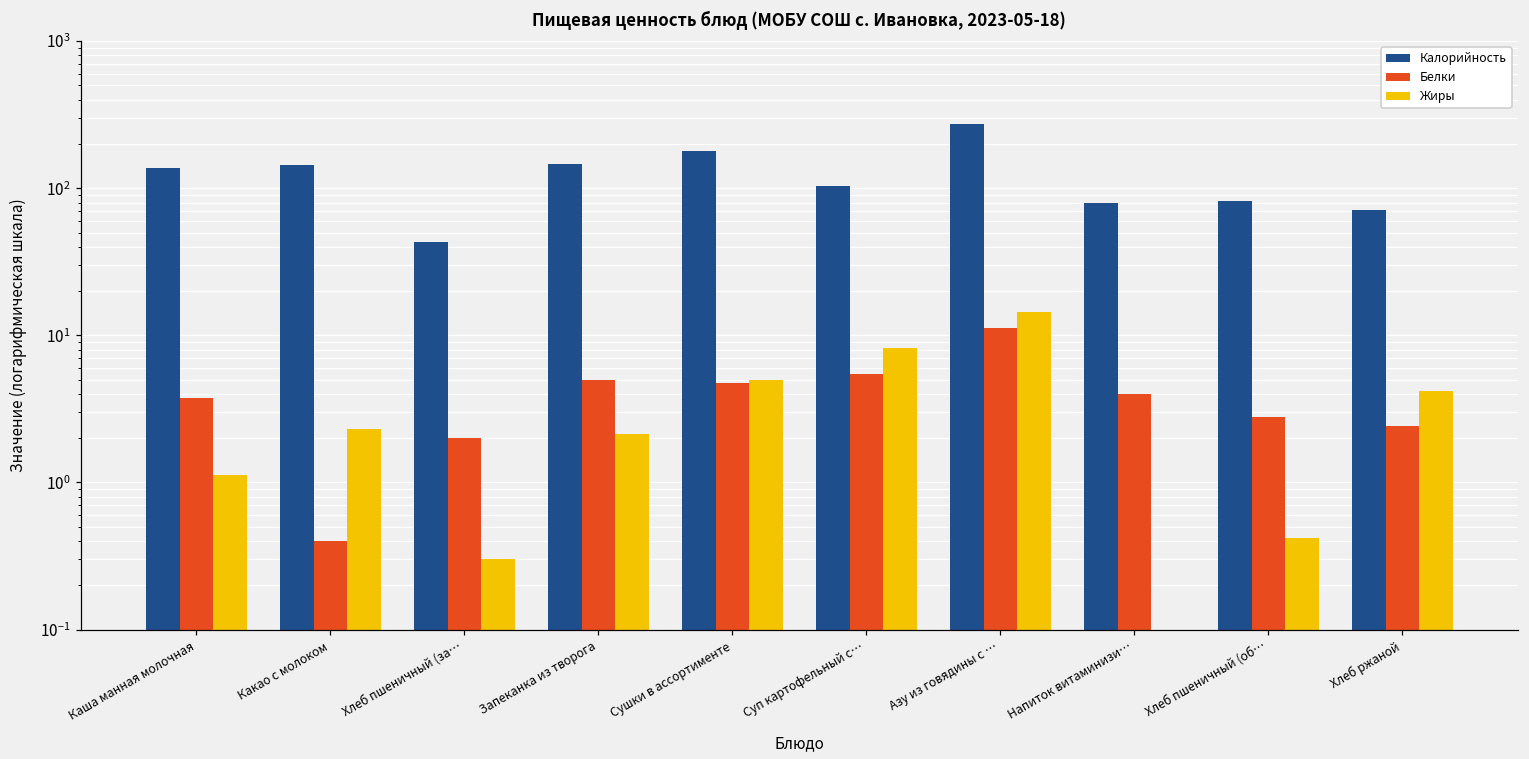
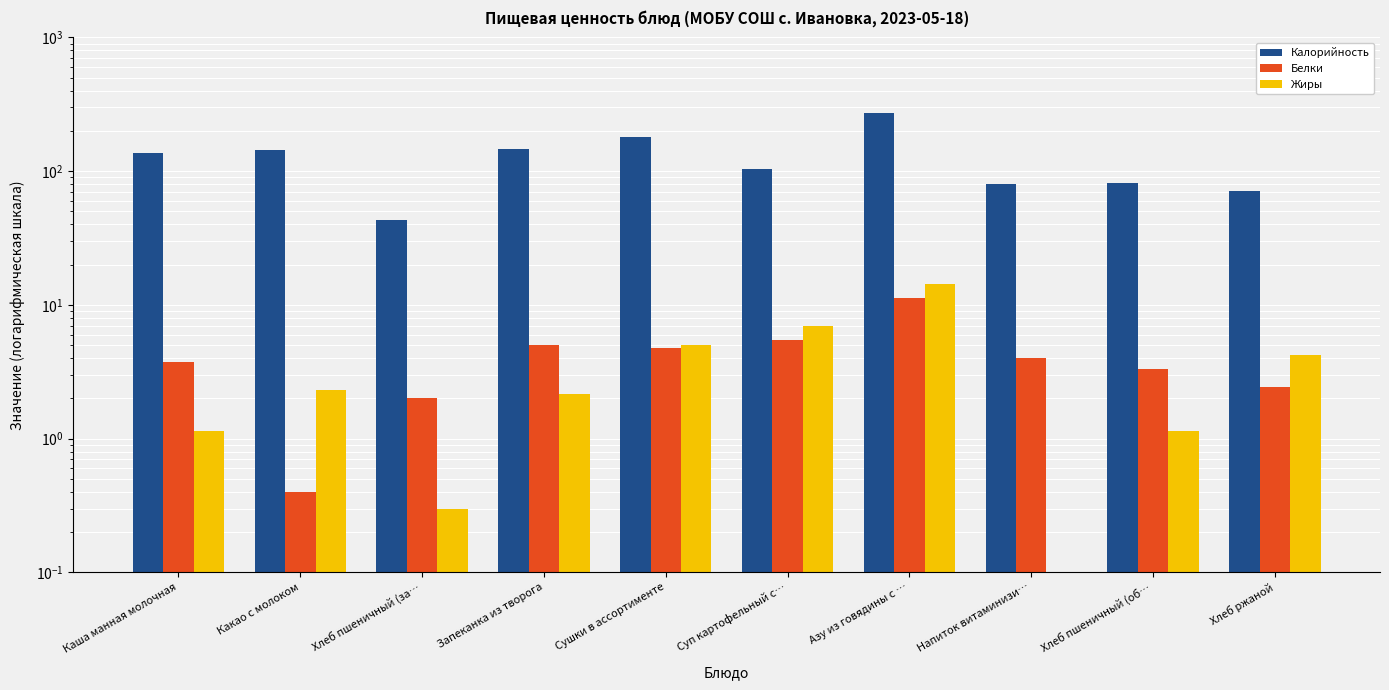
Жиры, Суп картофельный с…: 8 -> 7
Белки, Хлеб пшеничный (об…: 2.8 -> 3.3
Жиры, Хлеб пшеничный (об…: 0.42 -> 1.1
